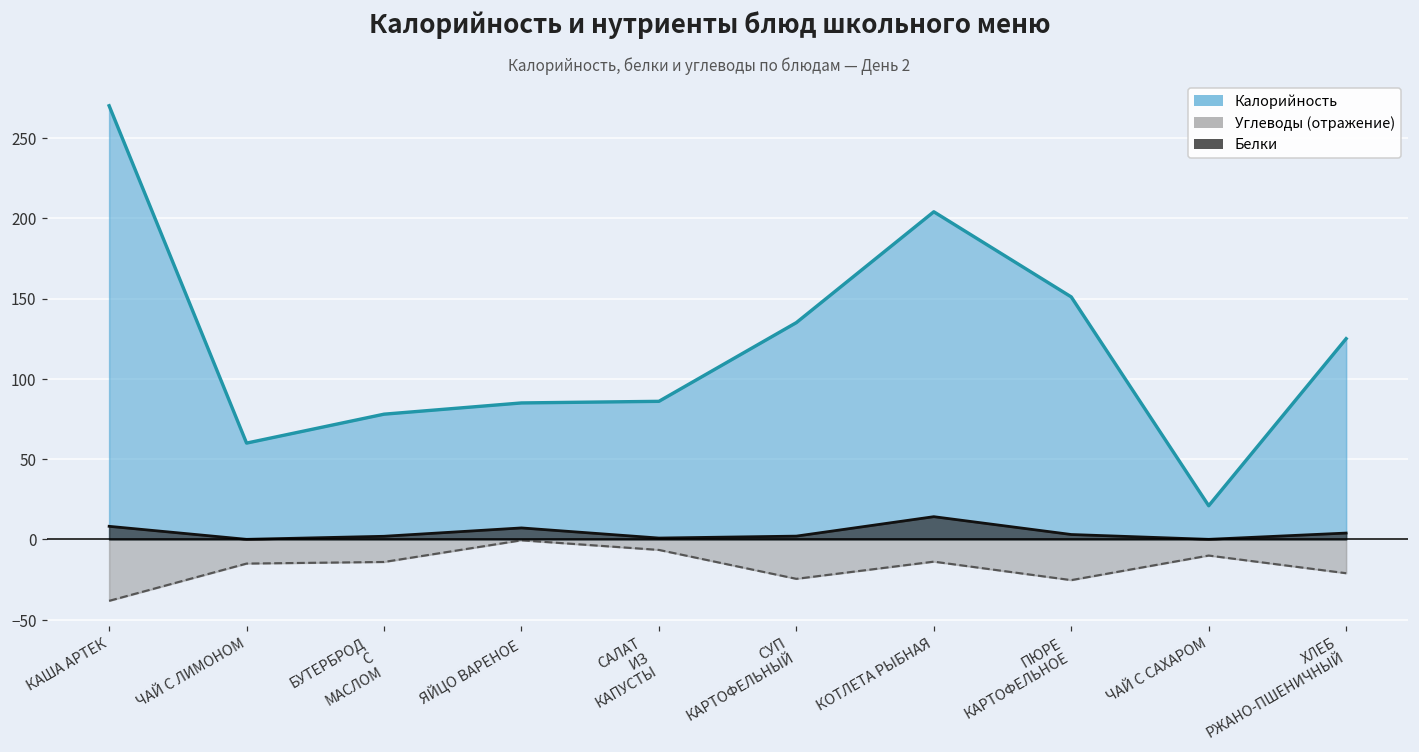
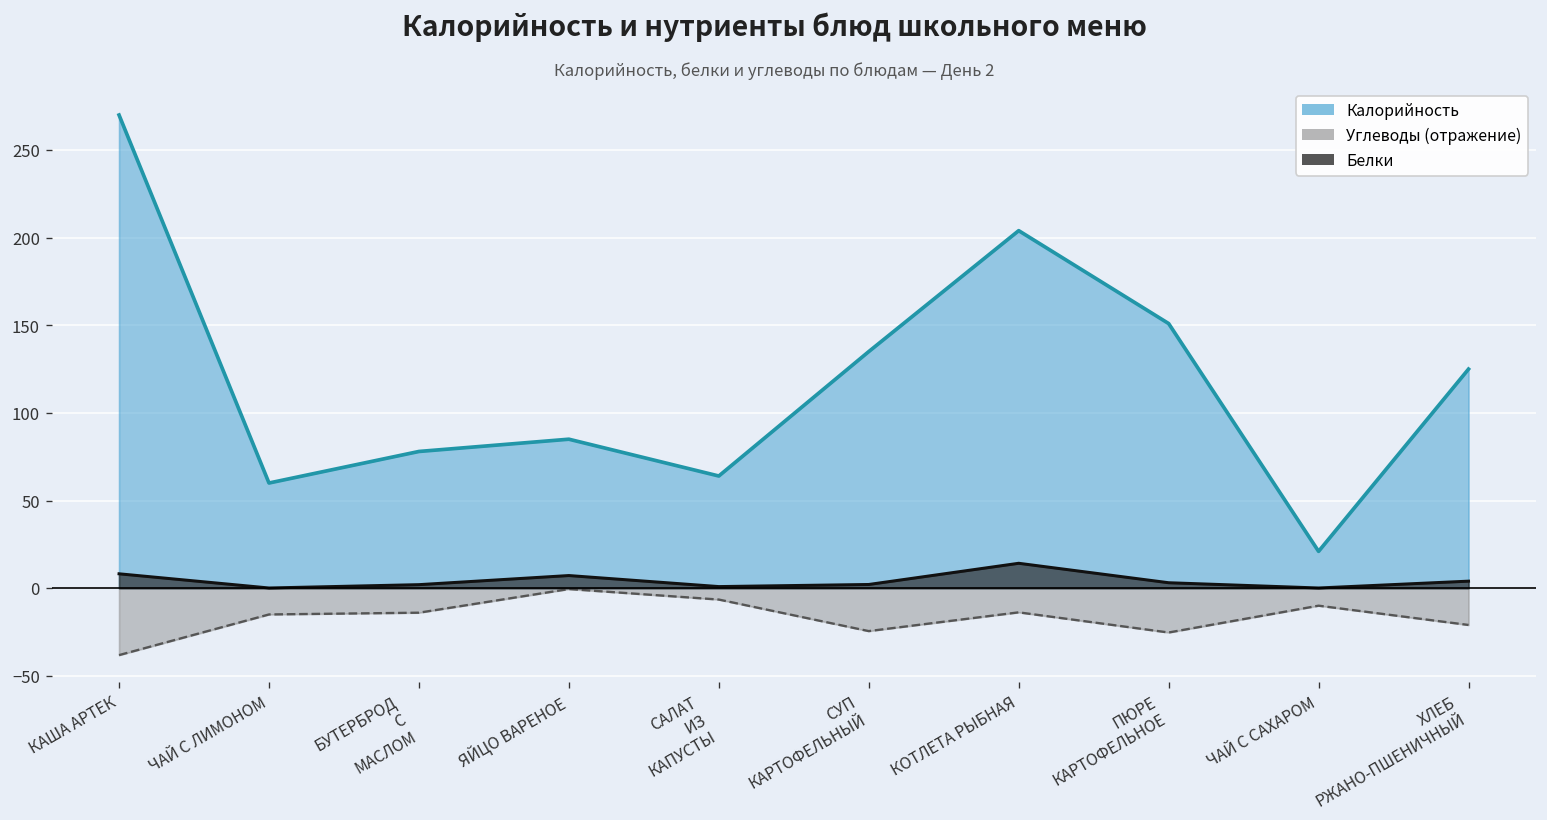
Калорийность, САЛАТ ИЗ КАПУСТЫ: 86 -> 64
